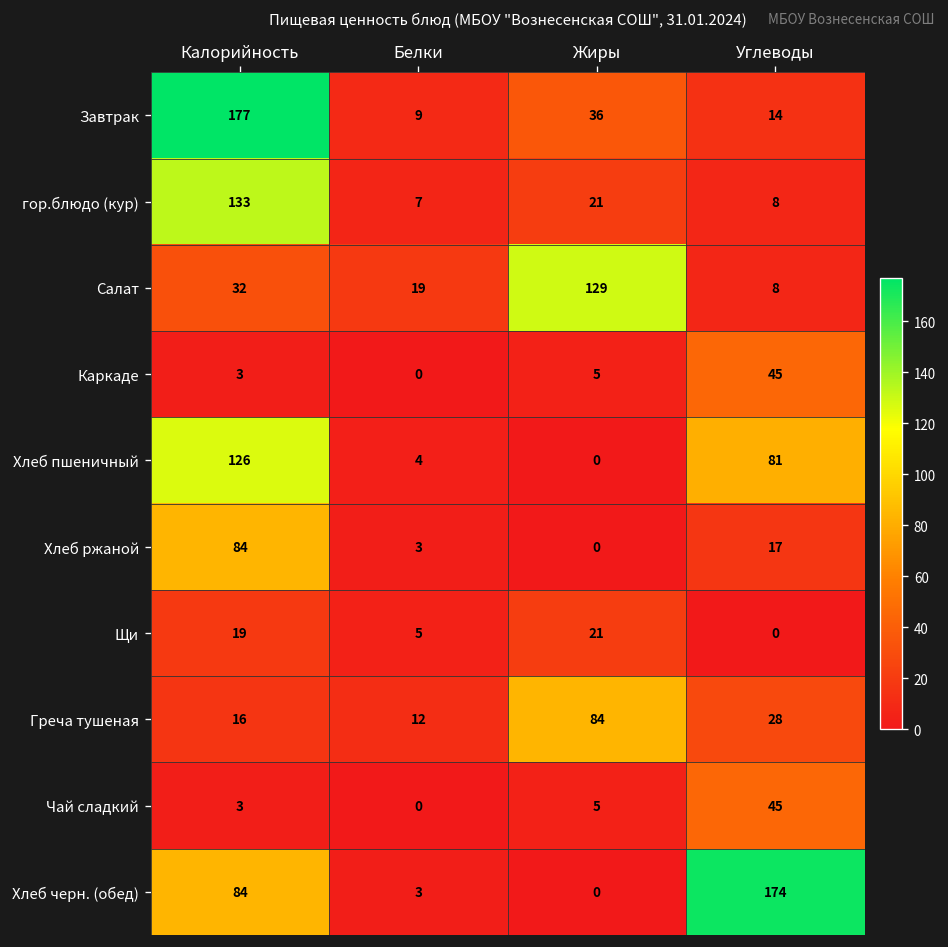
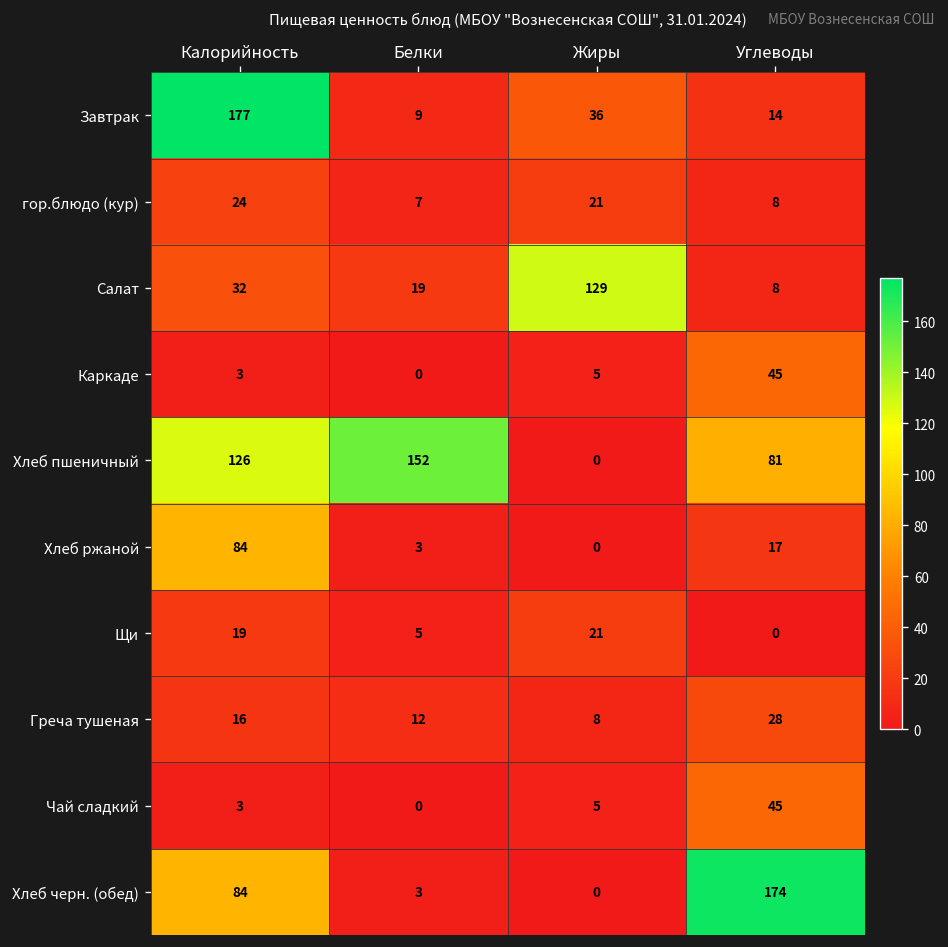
гор.блюдо (кур), Калорийность: 133 -> 24
Хлеб пшеничный, Белки: 4 -> 152
Греча тушеная, Жиры: 84 -> 8
